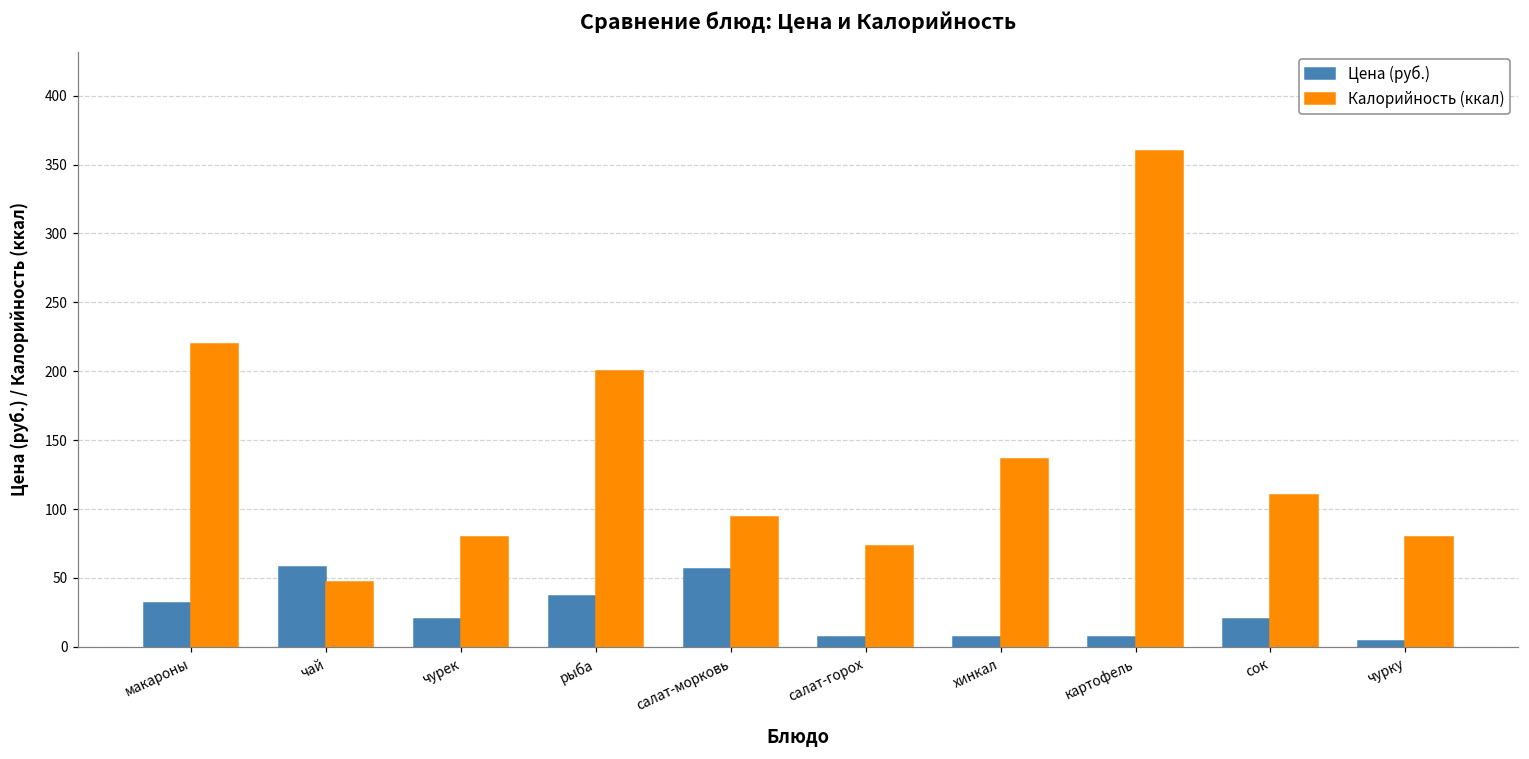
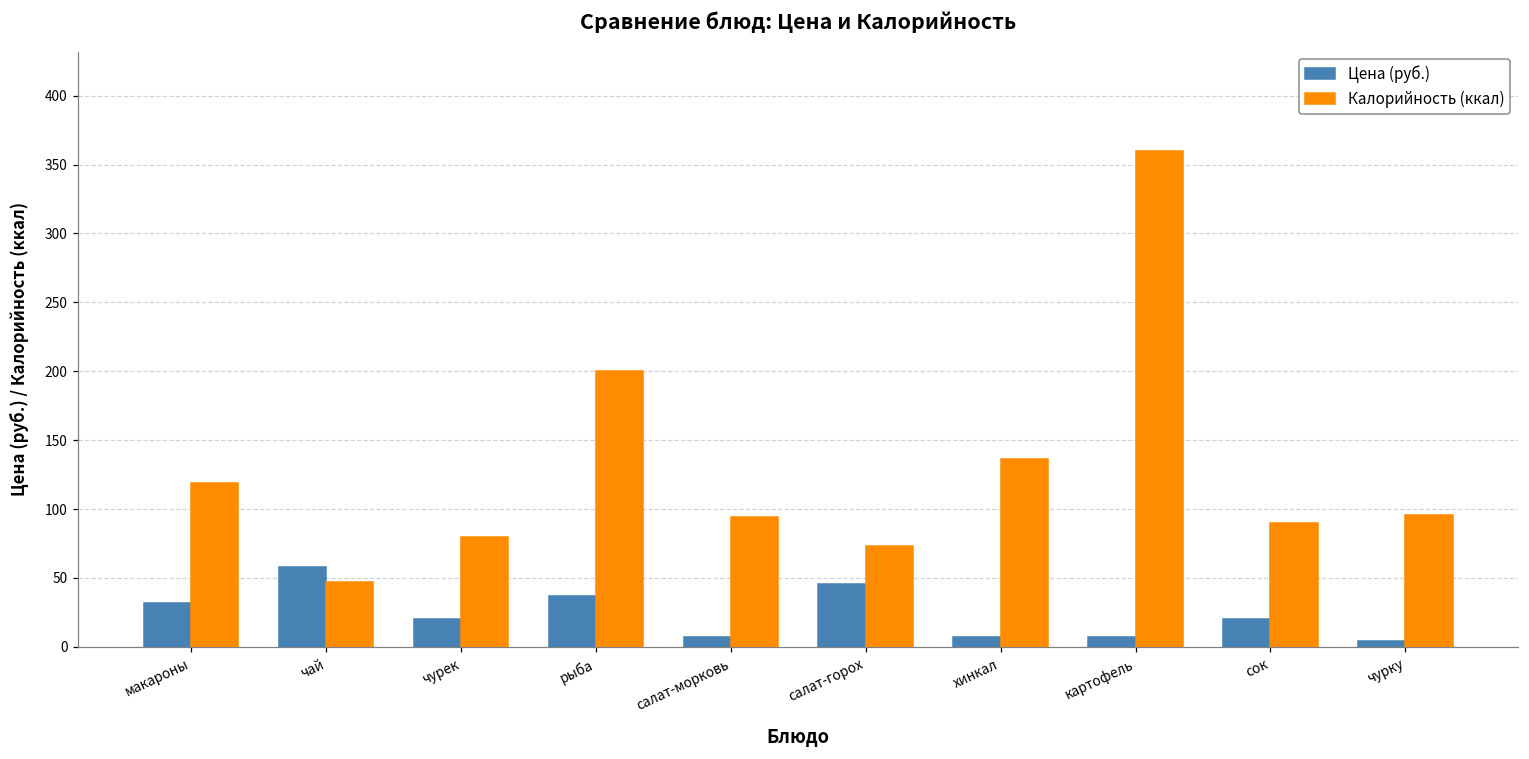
Калорийность (ккал), макароны: 220 -> 119
Цена (руб.), салат-морковь: 57 -> 7
Цена (руб.), салат-горох: 7 -> 46
Калорийность (ккал), сок: 110 -> 90
Калорийность (ккал), чурку: 80 -> 96
